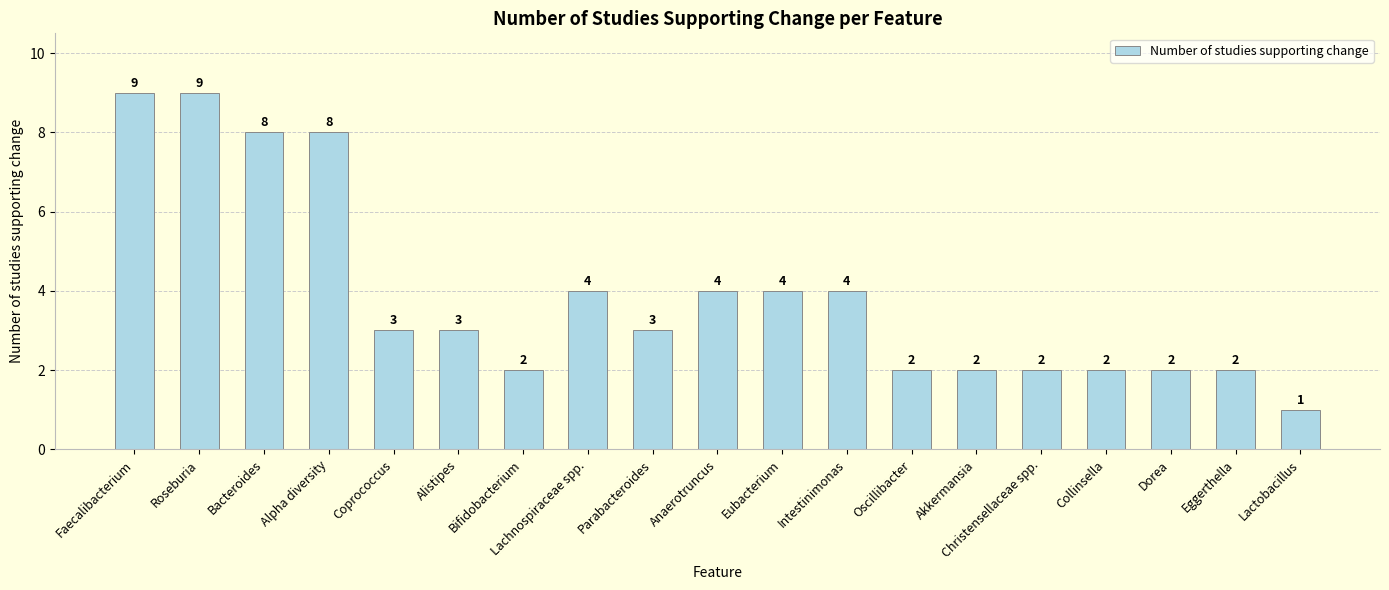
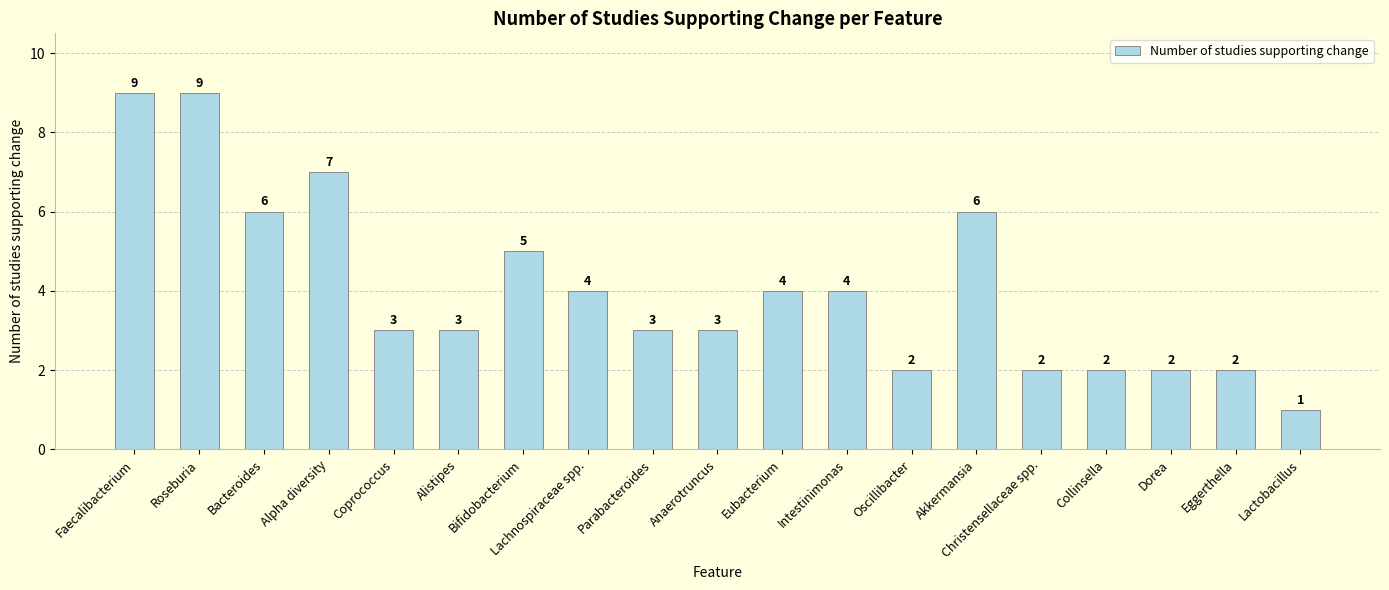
Bacteroides: 8 -> 6
Alpha diversity: 8 -> 7
Bifidobacterium: 2 -> 5
Anaerotruncus: 4 -> 3
Akkermansia: 2 -> 6
